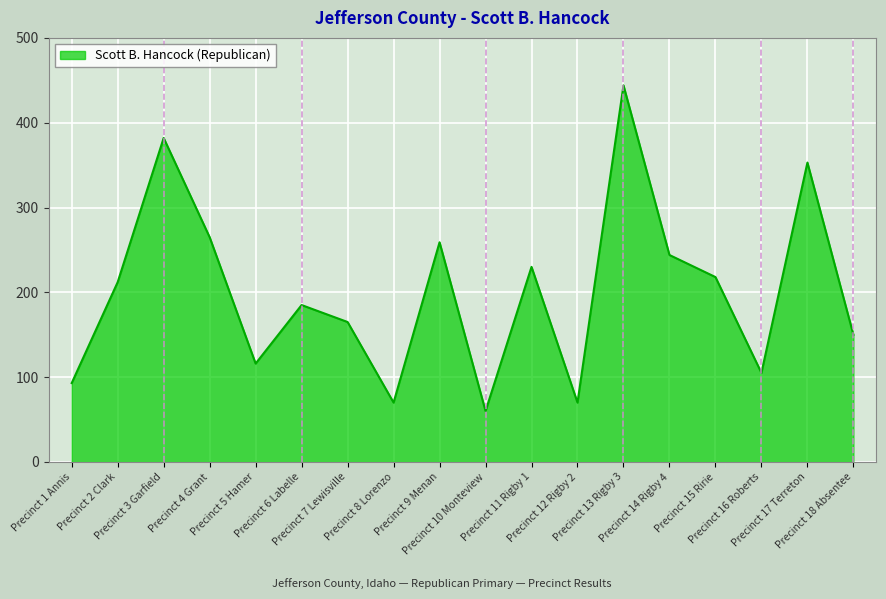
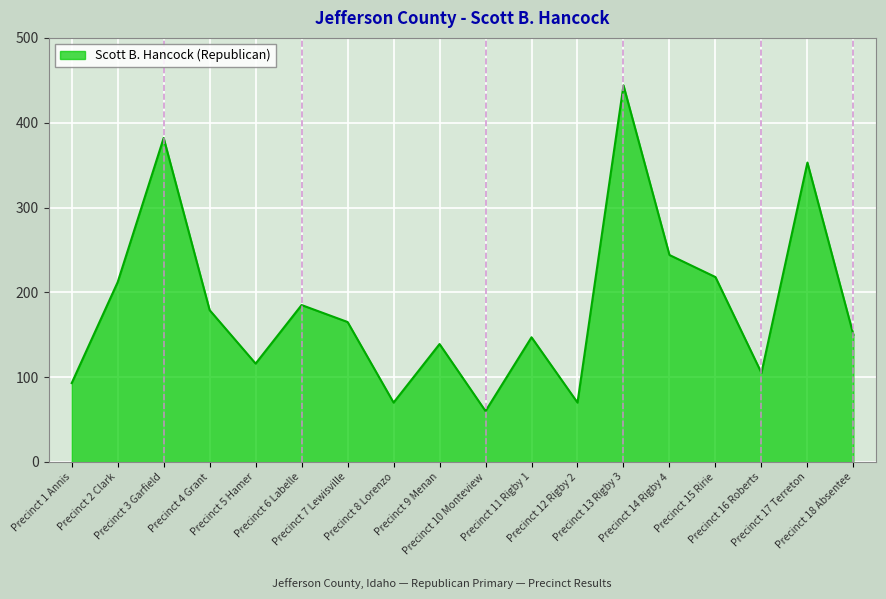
Precinct 4 Grant: 270 -> 180
Precinct 9 Menan: 260 -> 140
Precinct 11 Rigby 1: 230 -> 150
